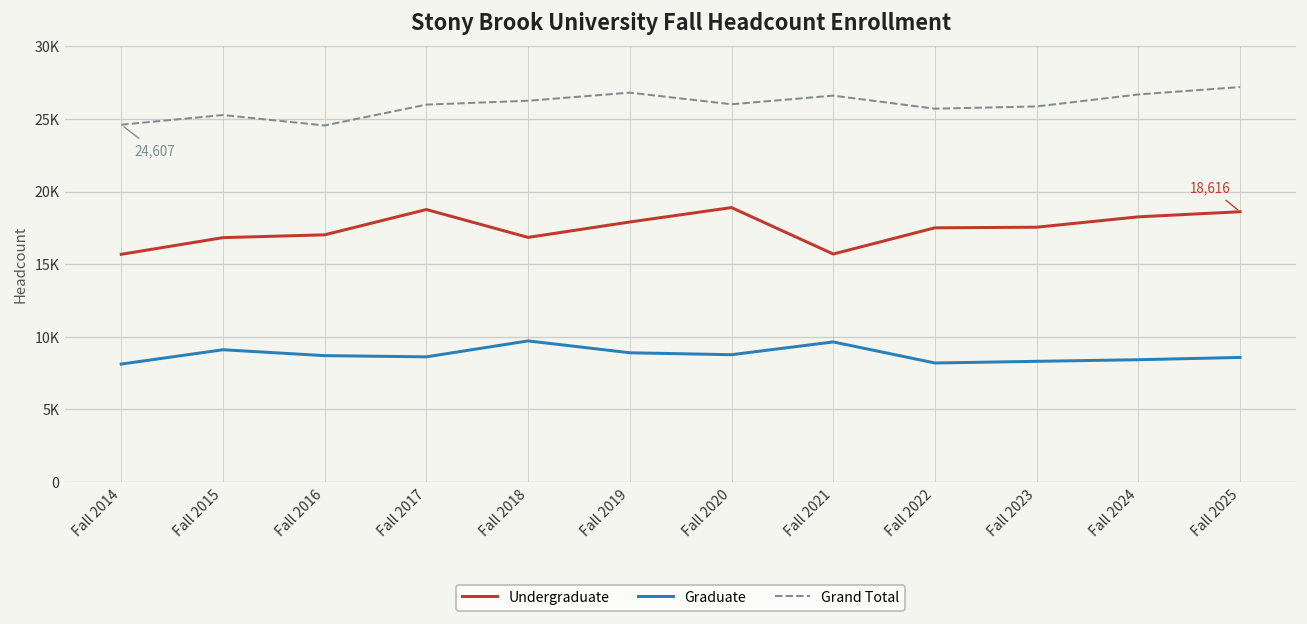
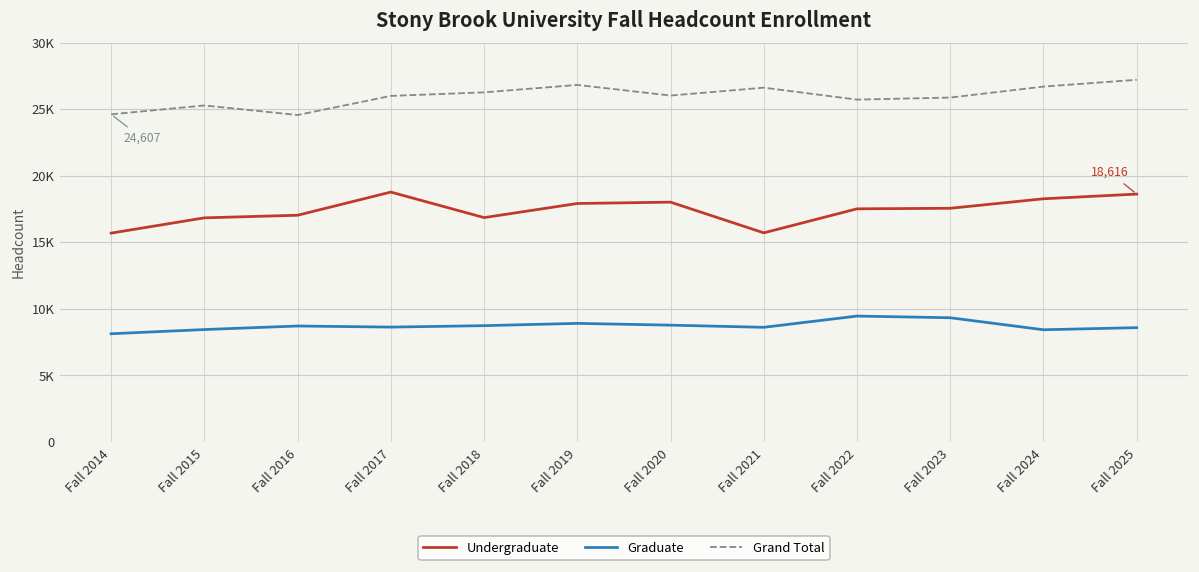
Graduate, Fall 2015: 9100 -> 8400
Graduate, Fall 2018: 9700 -> 8700
Undergraduate, Fall 2020: 18900 -> 18000
Graduate, Fall 2021: 9700 -> 8600
Graduate, Fall 2022: 8200 -> 9500
Graduate, Fall 2023: 8300 -> 9300
